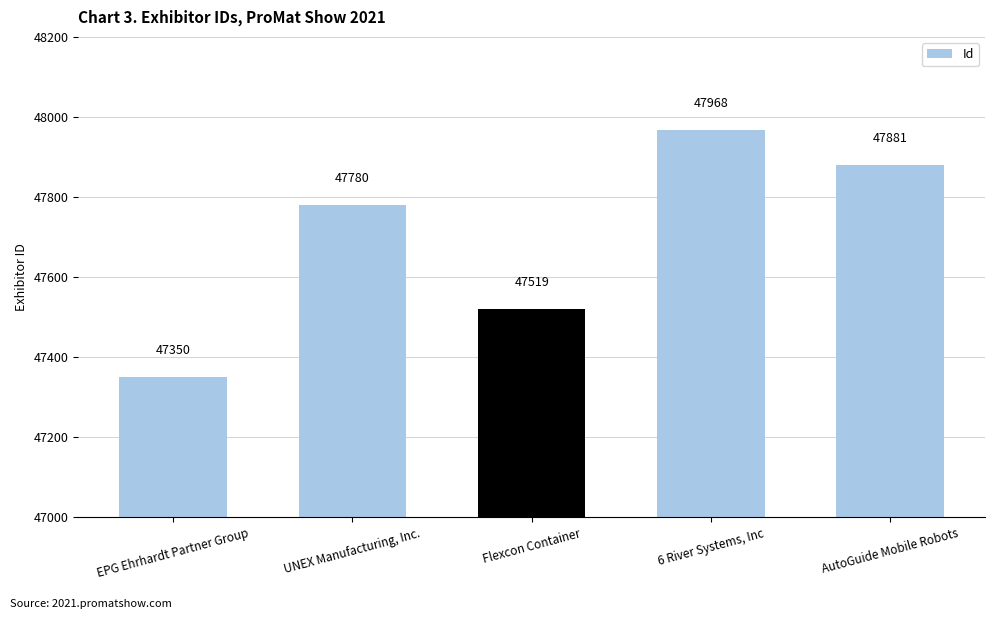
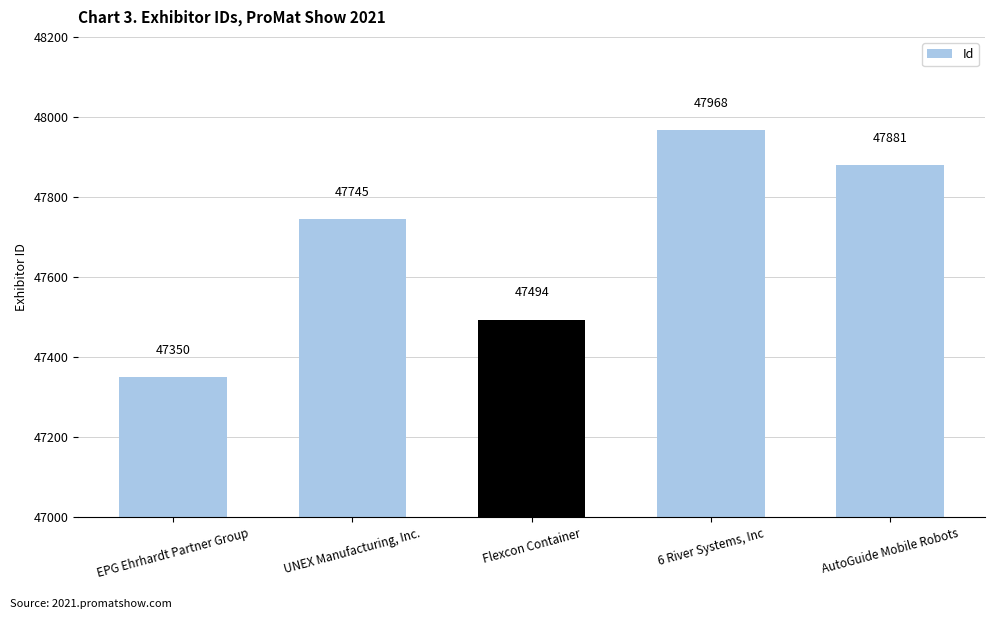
UNEX Manufacturing, Inc.: 47780 -> 47745
Flexcon Container: 47519 -> 47494
